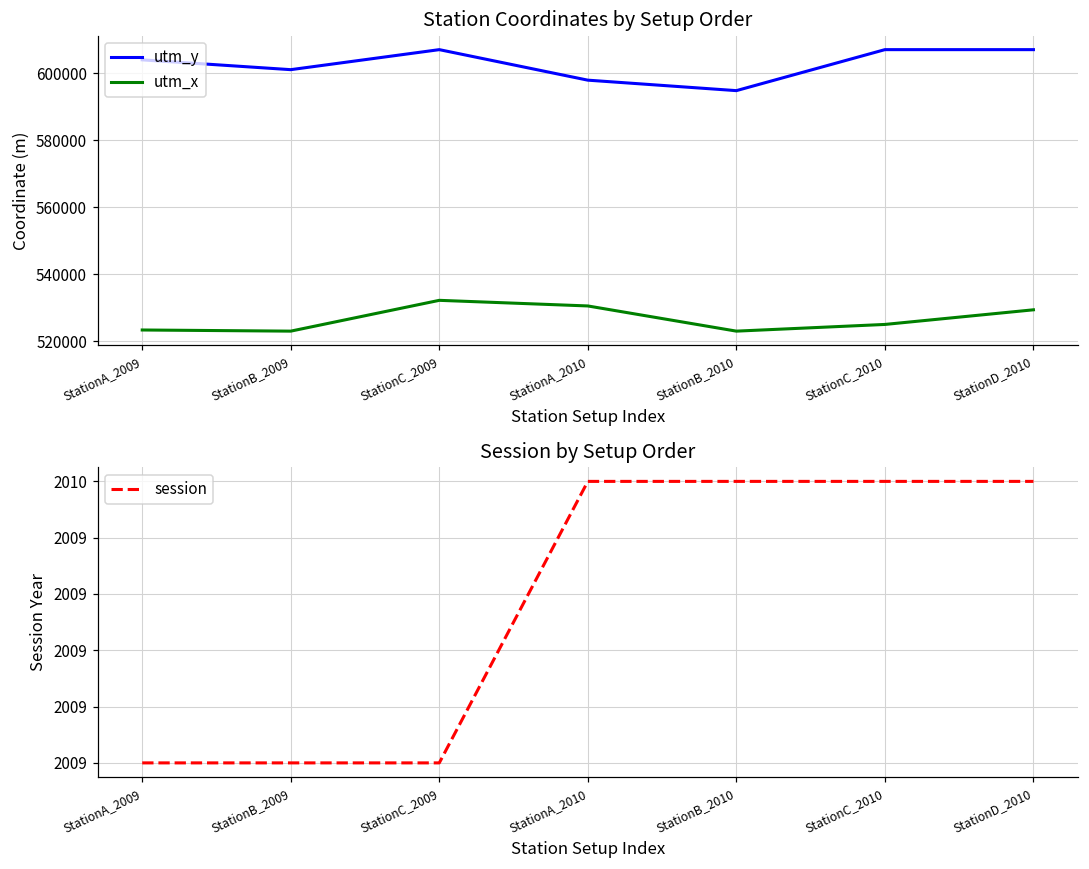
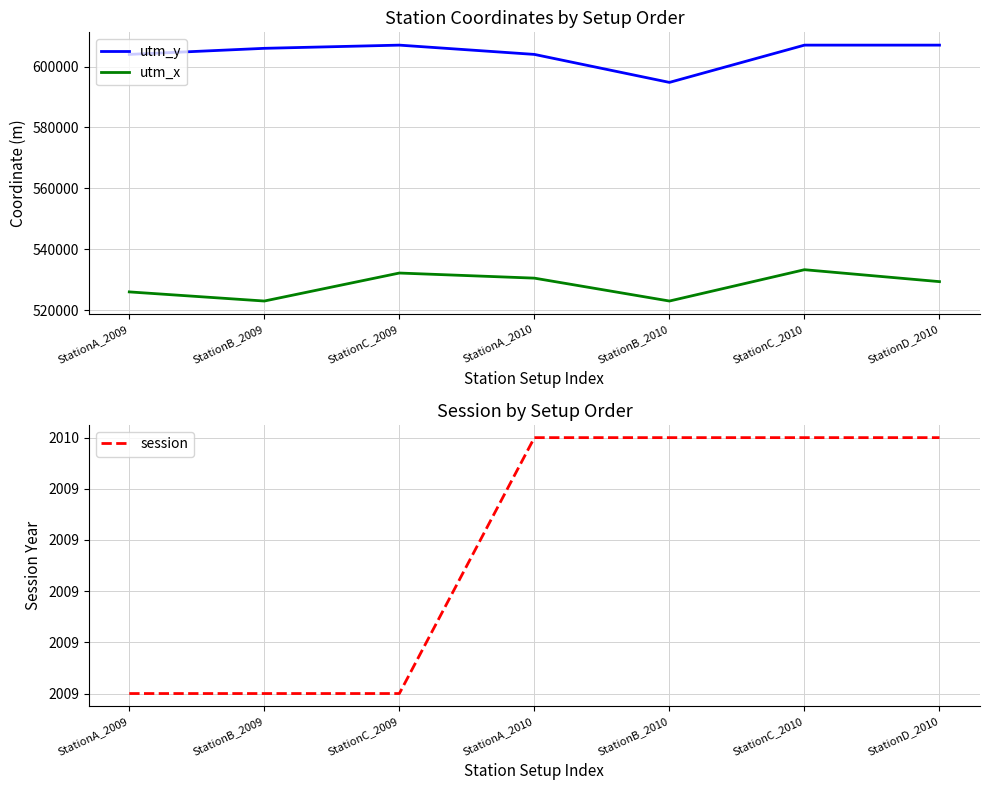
Station Coordinates by Setup Order, utm_x, StationA_2009: 523000 -> 526000
Station Coordinates by Setup Order, utm_y, StationB_2009: 601000 -> 606000
Station Coordinates by Setup Order, utm_y, StationA_2010: 598000 -> 604000
Station Coordinates by Setup Order, utm_x, StationC_2010: 525000 -> 533000
